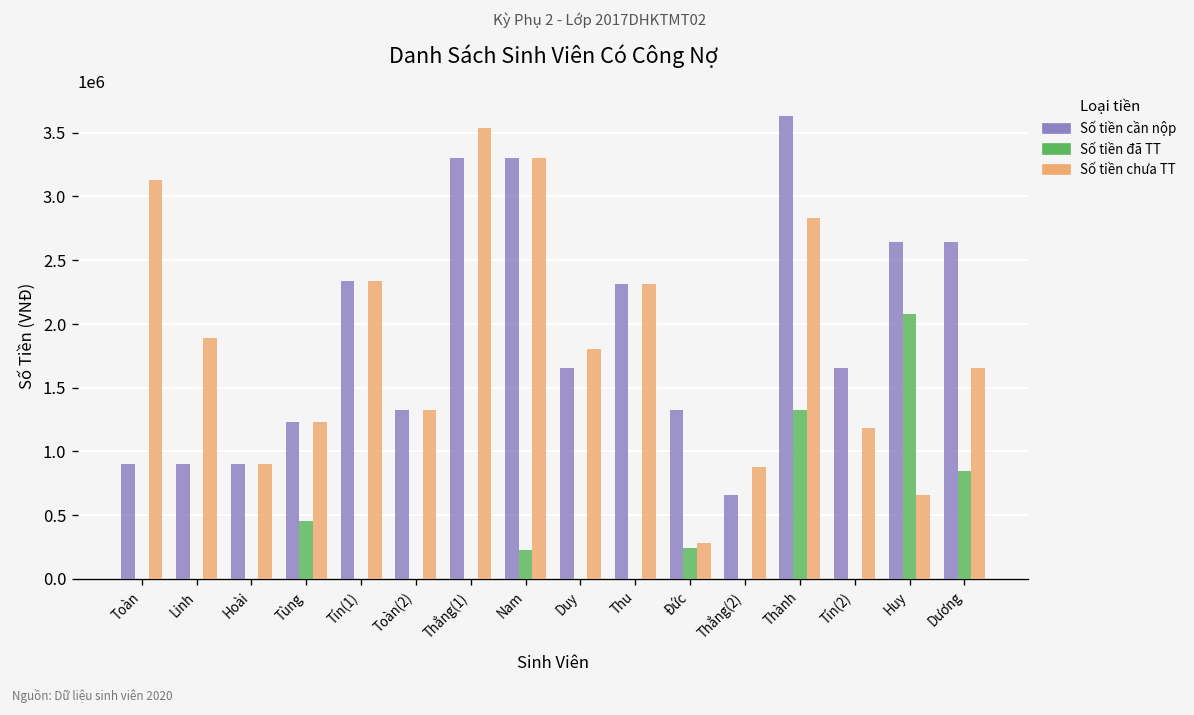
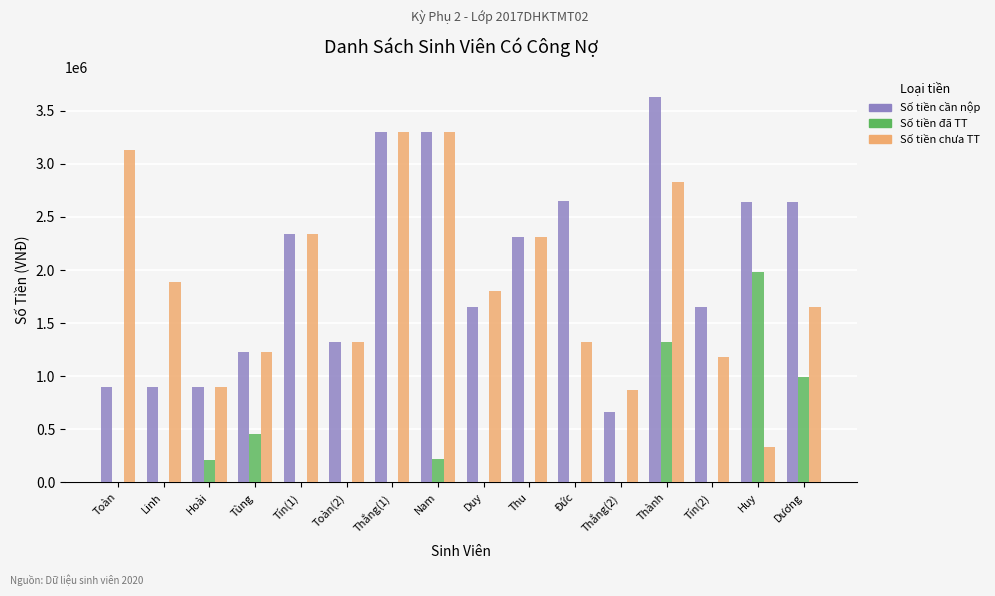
Số tiền đã TT, Hoài: 0 -> 210000
Số tiền chưa TT, Thắng(1): 3530000 -> 3300000
Số tiền cần nộp, Đức: 1320000 -> 2650000
Số tiền đã TT, Đức: 240000 -> 0
Số tiền chưa TT, Đức: 280000 -> 1320000
Số tiền đã TT, Huy: 2070000 -> 1980000
Số tiền chưa TT, Huy: 660000 -> 340000
Số tiền đã TT, Dương: 850000 -> 990000
